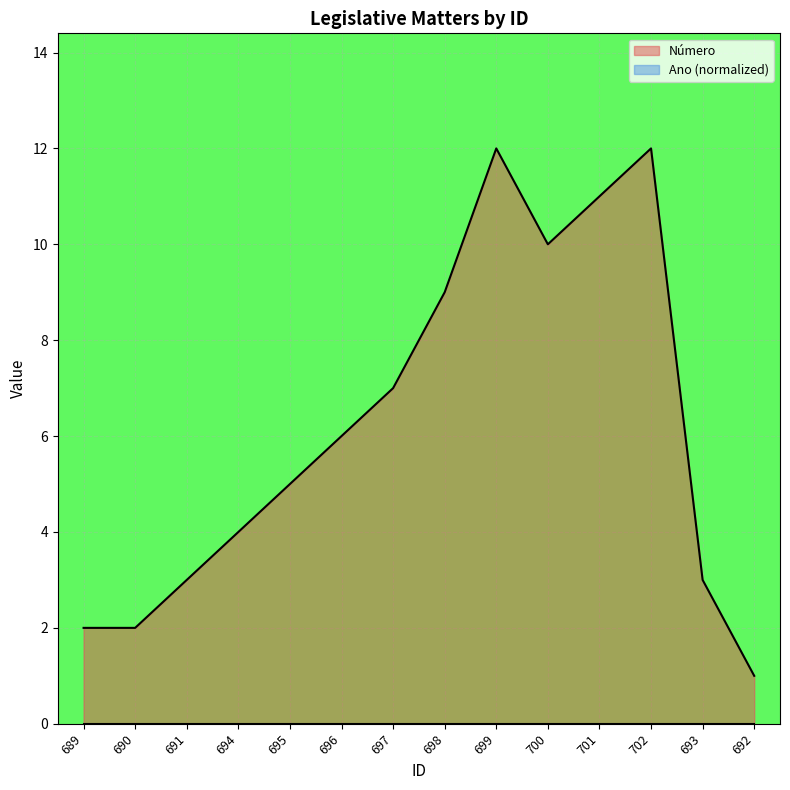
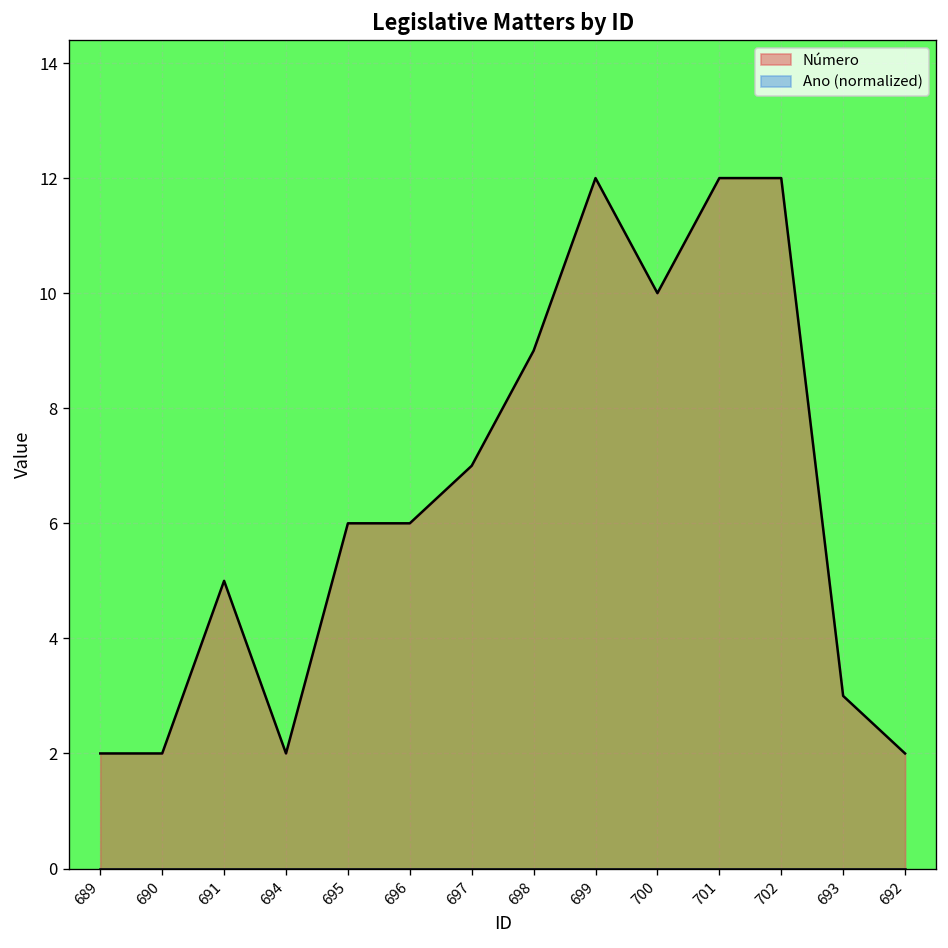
Número, 691: 3 -> 5
Número, 694: 4 -> 2
Número, 695: 5 -> 6
Número, 701: 11 -> 12
Número, 692: 1 -> 2
